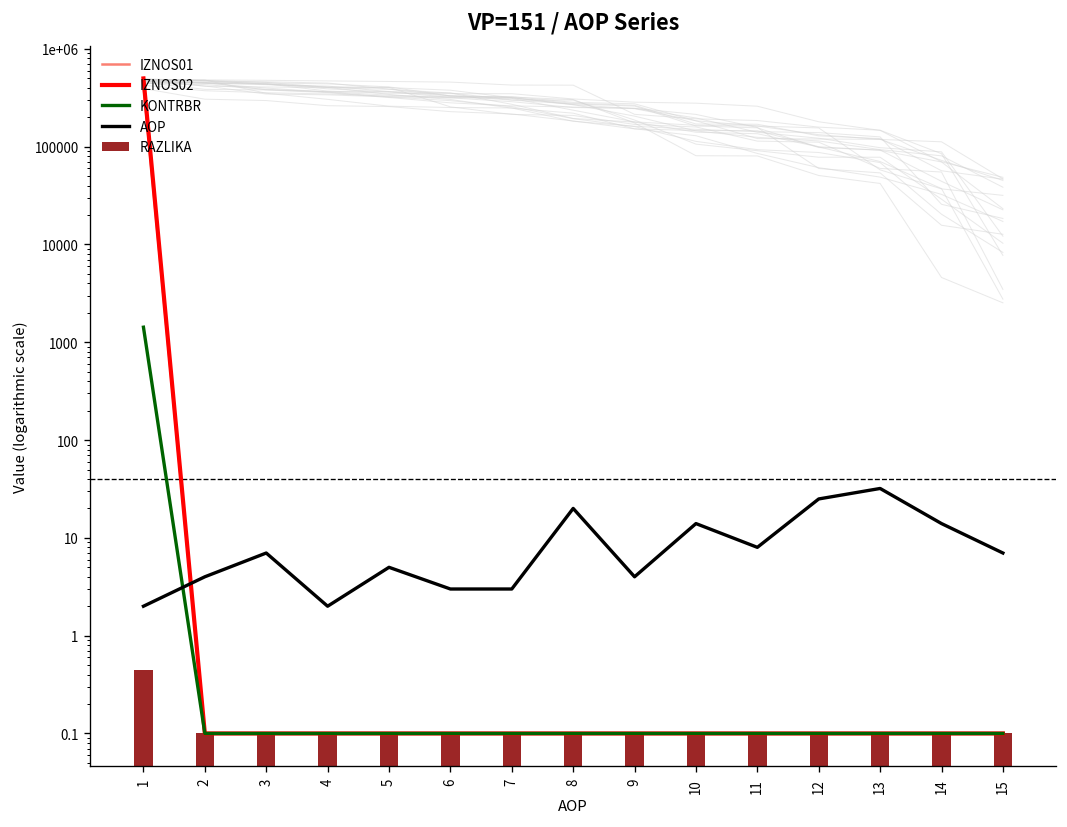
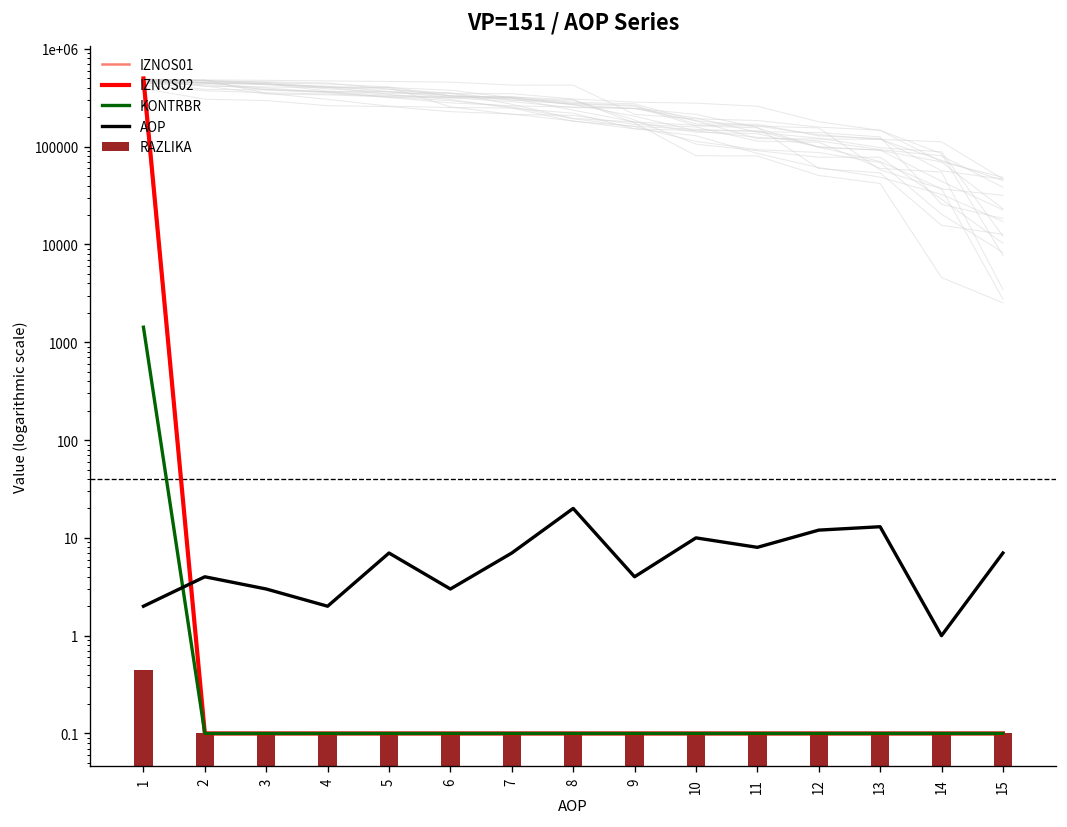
AOP, 3: 7 -> 3
AOP, 5: 5 -> 7
AOP, 7: 3 -> 7
AOP, 10: 14 -> 10
AOP, 12: 25 -> 12
AOP, 13: 32 -> 13
AOP, 14: 14 -> 1
